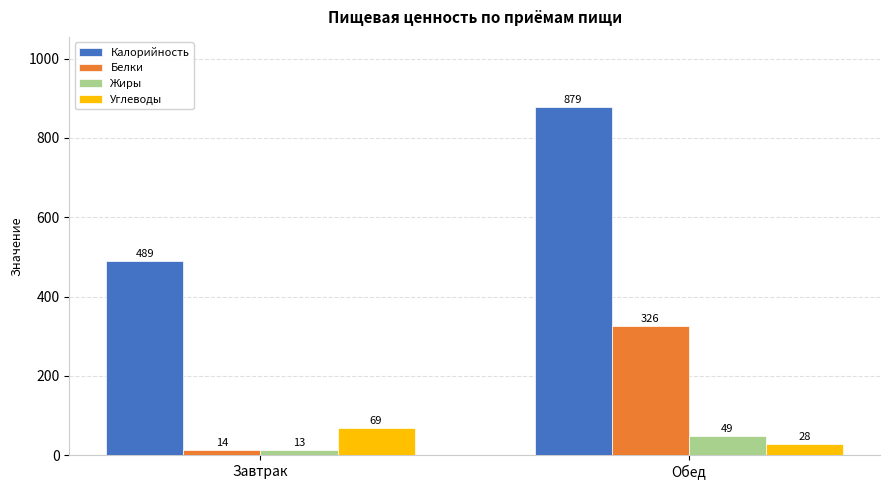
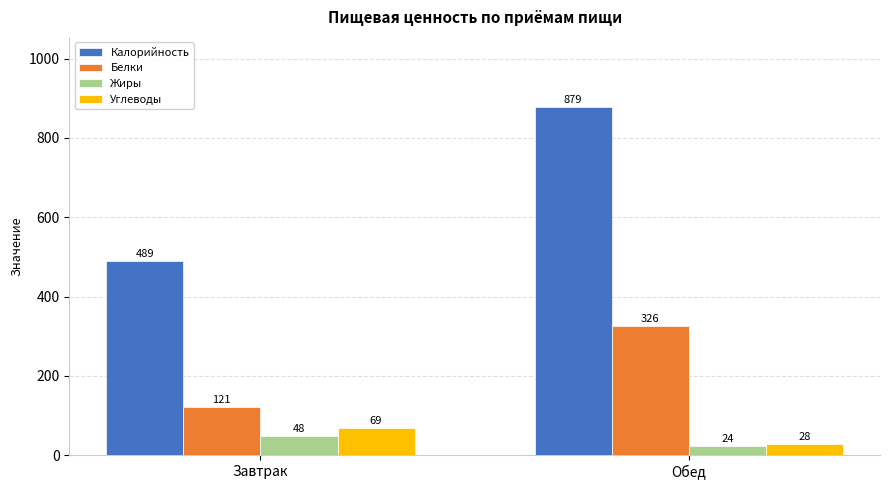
Белки, Завтрак: 14 -> 121
Жиры, Завтрак: 13 -> 48
Жиры, Обед: 49 -> 24
